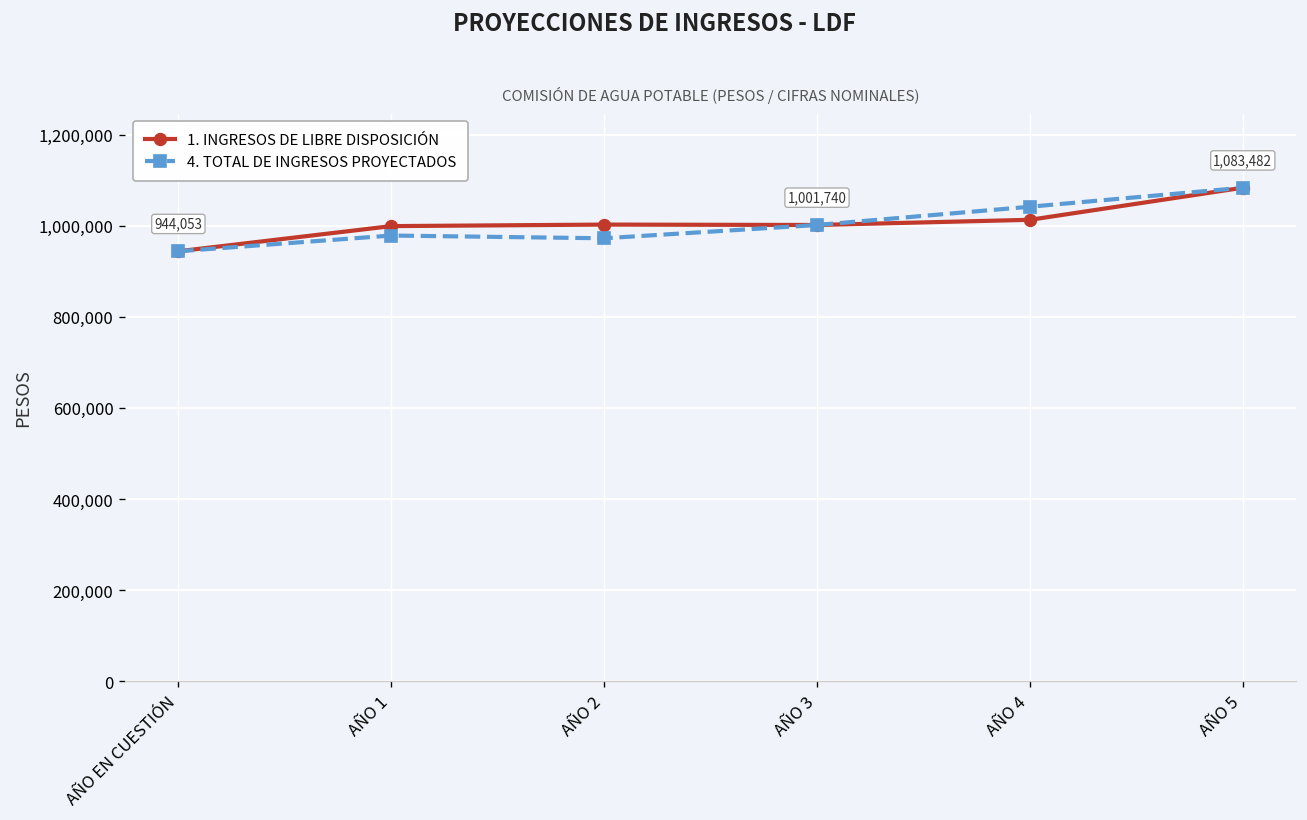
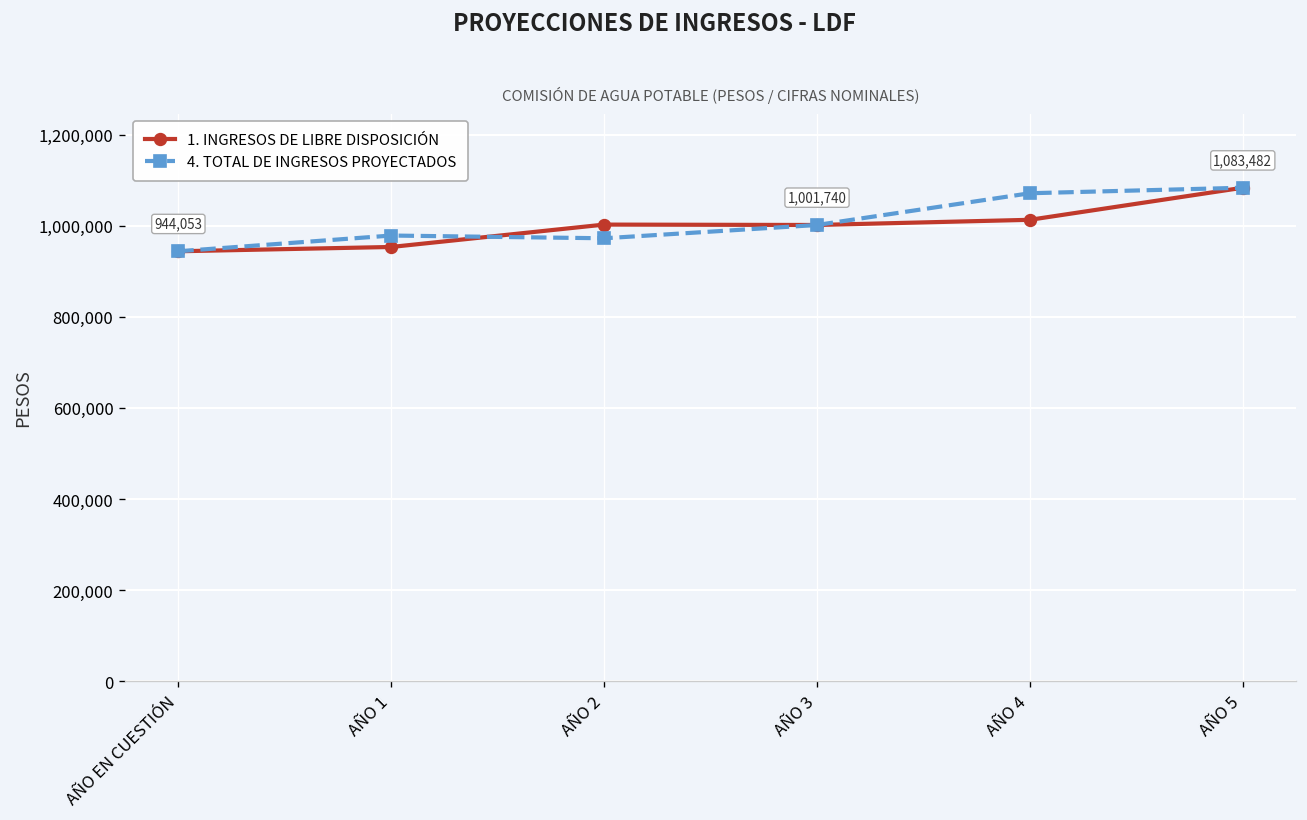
1. INGRESOS DE LIBRE DISPOSICIÓN, AÑO 1: 1,000,000 -> 950,000
4. TOTAL DE INGRESOS PROYECTADOS, AÑO 4: 1,040,000 -> 1,070,000
